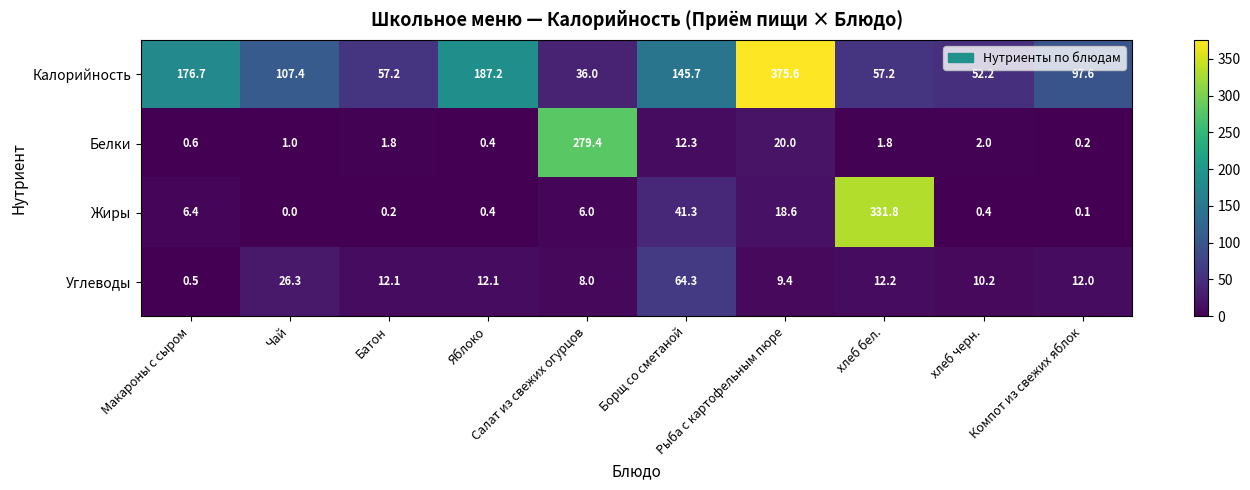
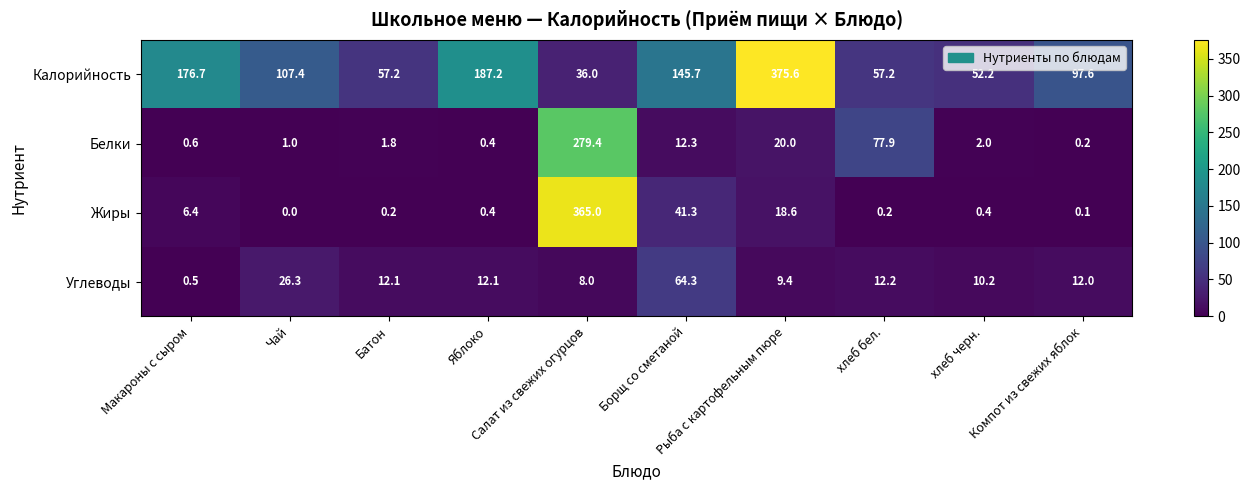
Белки, хлеб бел.: 1.8 -> 77.9
Жиры, Салат из свежих огурцов: 6.0 -> 365.0
Жиры, хлеб бел.: 331.8 -> 0.2
